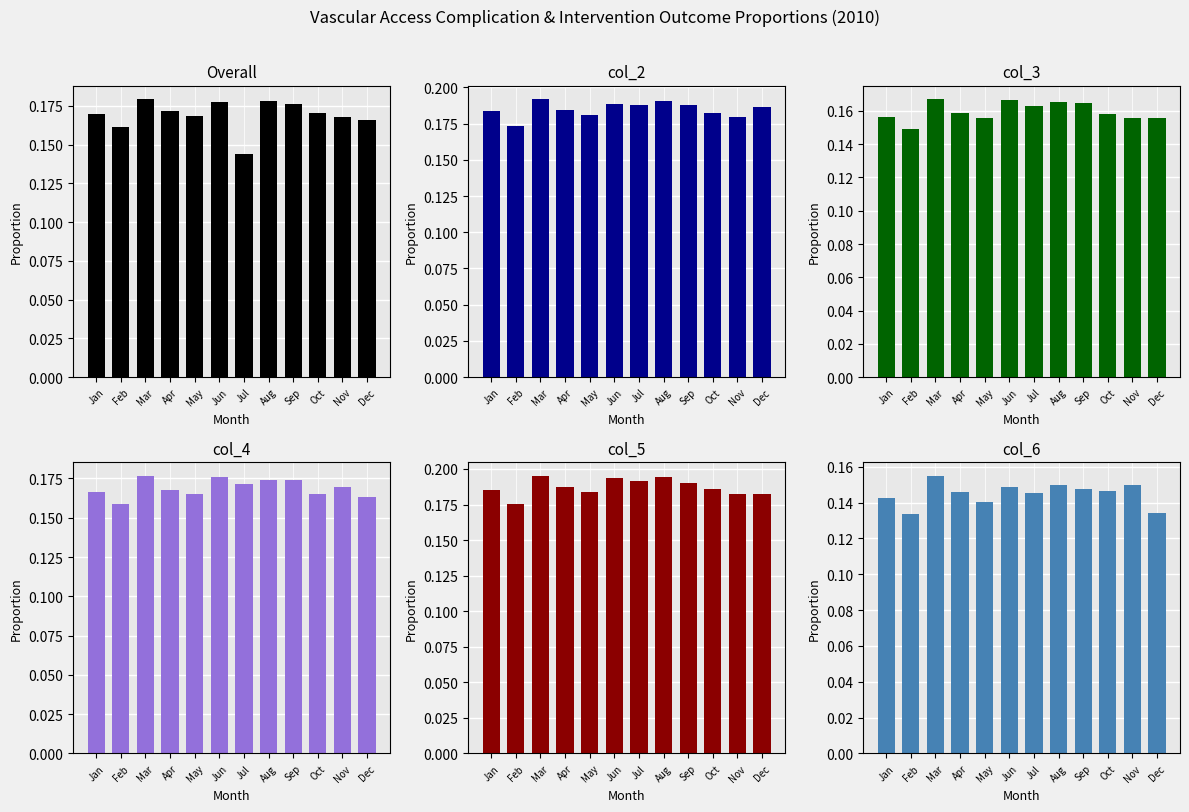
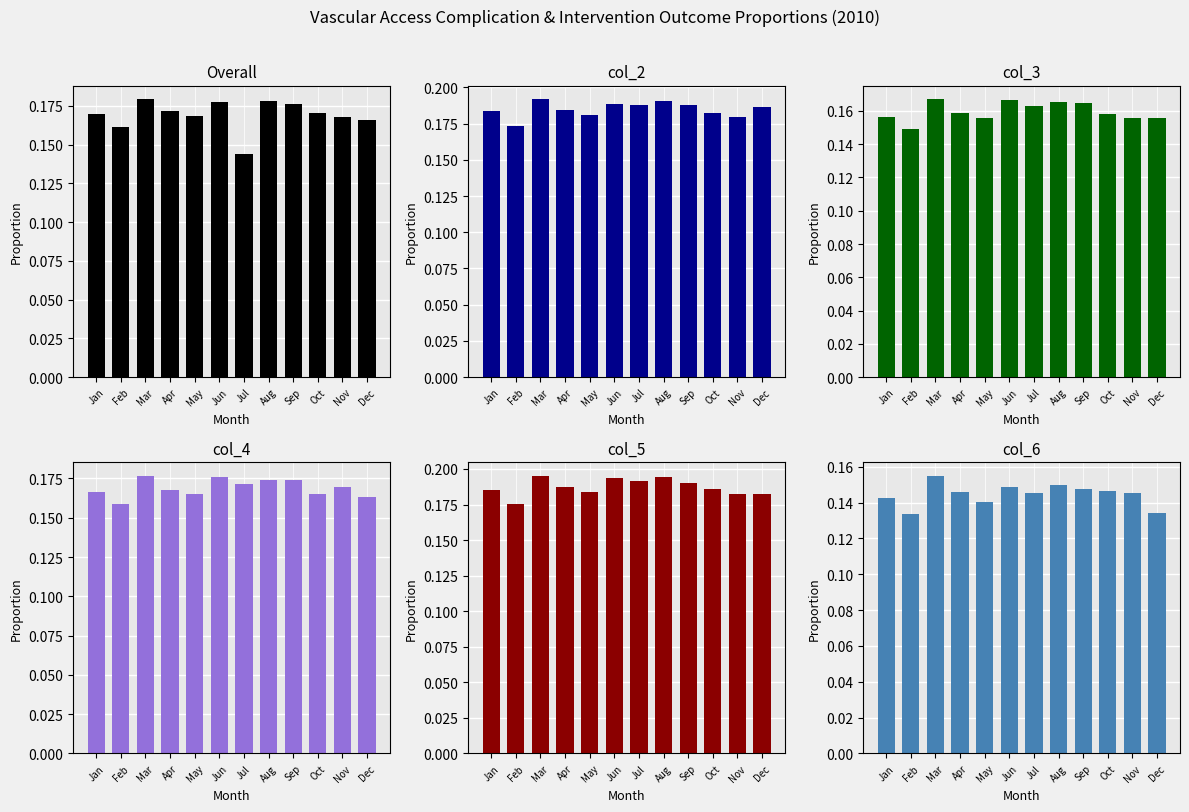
col_6, Nov: 0.150 -> 0.145
